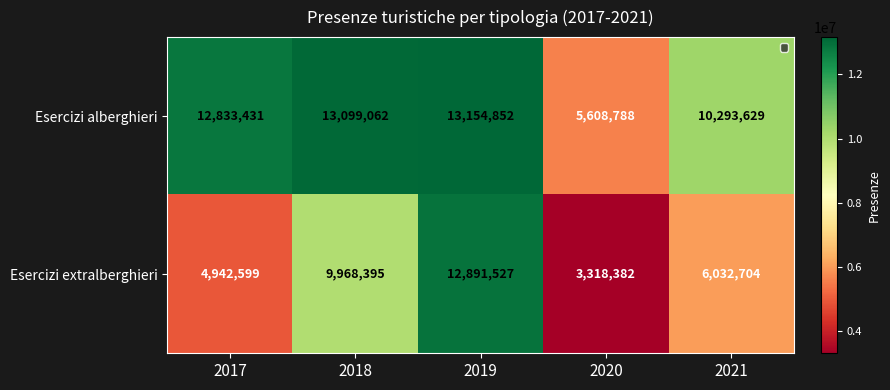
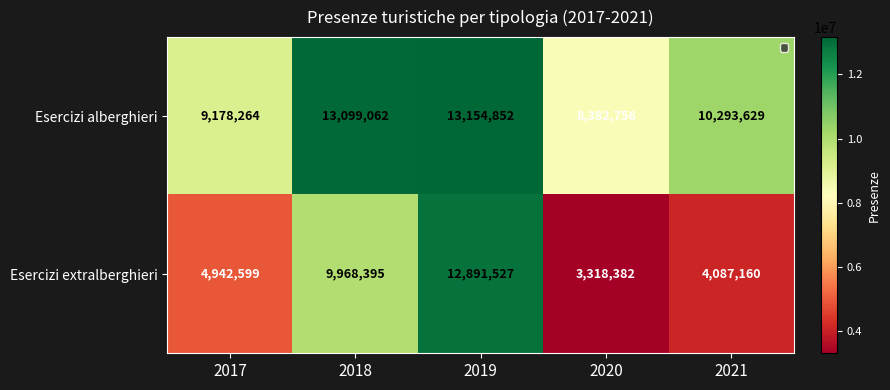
Esercizi alberghieri, 2017: 12,833,431 -> 9,178,264
Esercizi alberghieri, 2020: 5,608,788 -> 8,382,756
Esercizi extralberghieri, 2021: 6,032,704 -> 4,087,160
